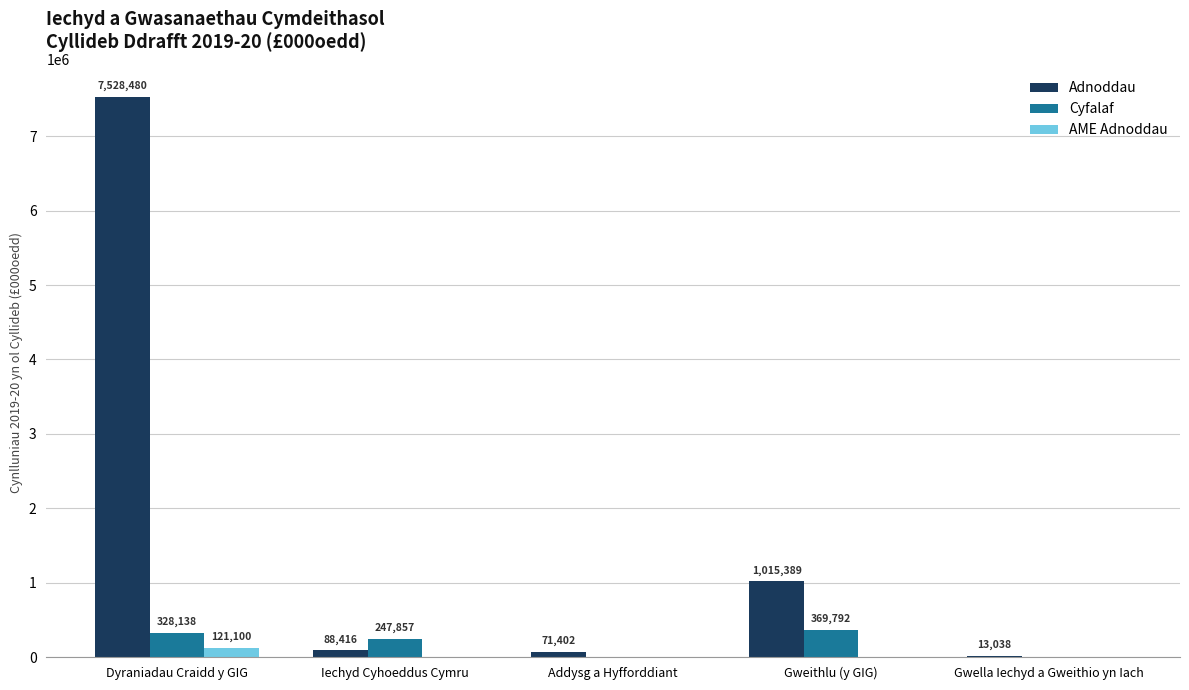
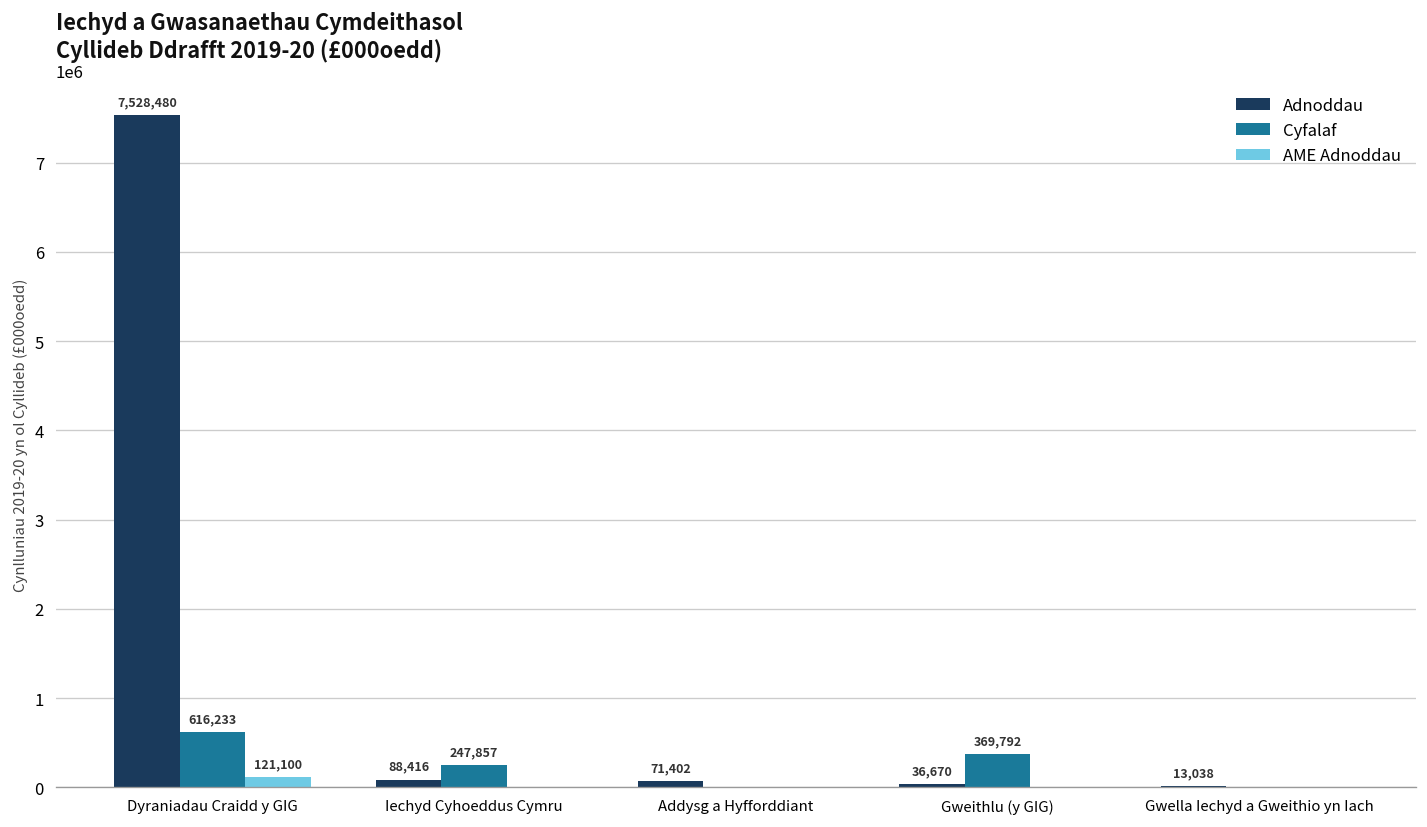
Cyfalaf, Dyraniadau Craidd y GIG: 328,138 -> 616,233
Adnoddau, Gweithlu (y GIG): 1,015,389 -> 36,670
